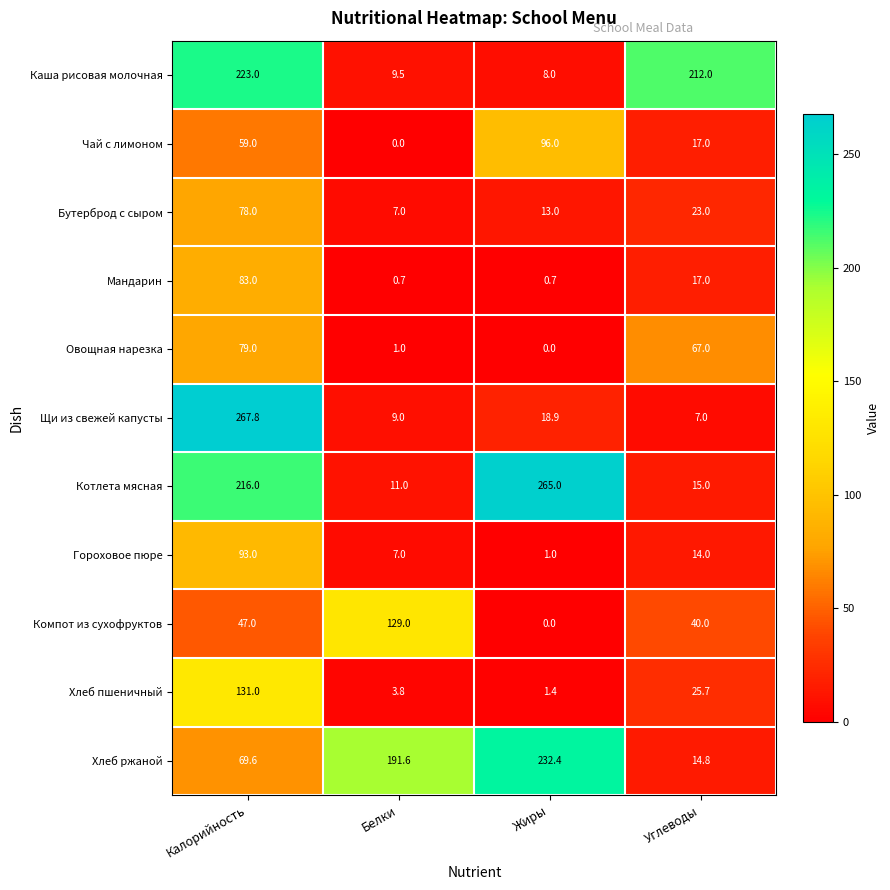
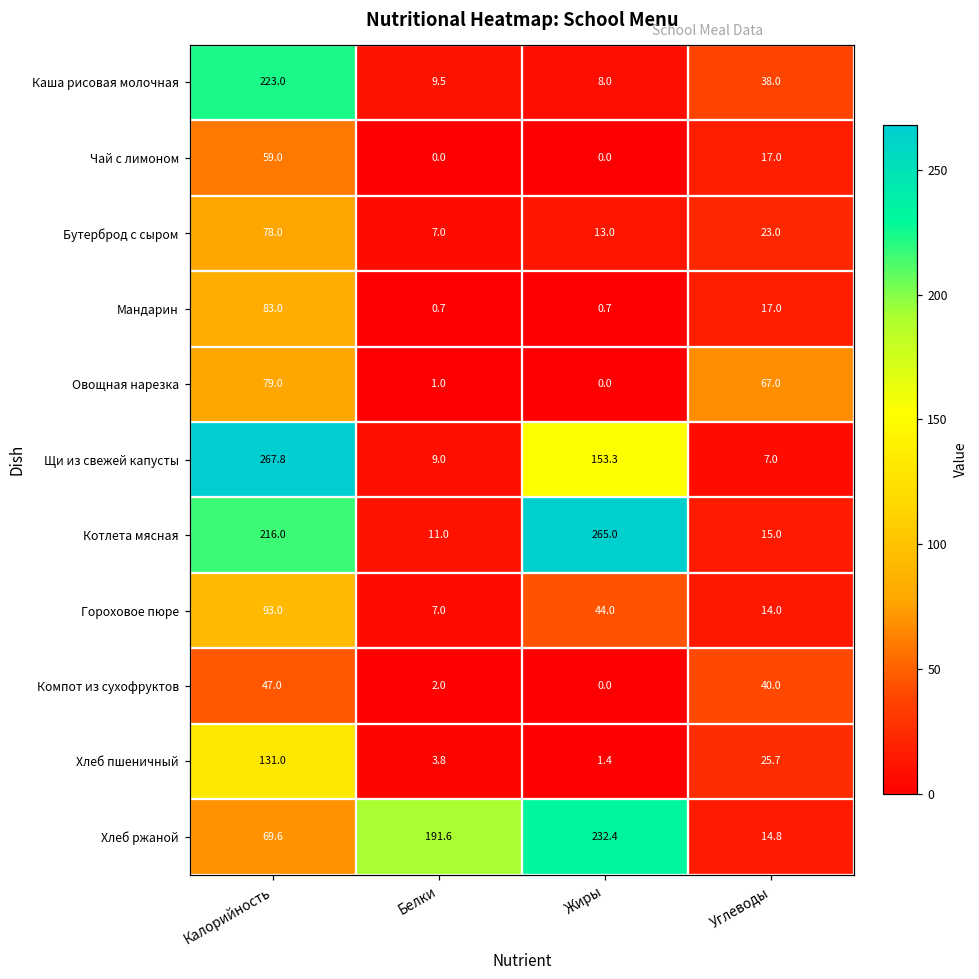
Каша рисовая молочная, Углеводы: 212.0 -> 38.0
Чай с лимоном, Жиры: 96.0 -> 0.0
Щи из свежей капусты, Жиры: 18.9 -> 153.3
Гороховое пюре, Жиры: 1.0 -> 44.0
Компот из сухофруктов, Белки: 129.0 -> 2.0
